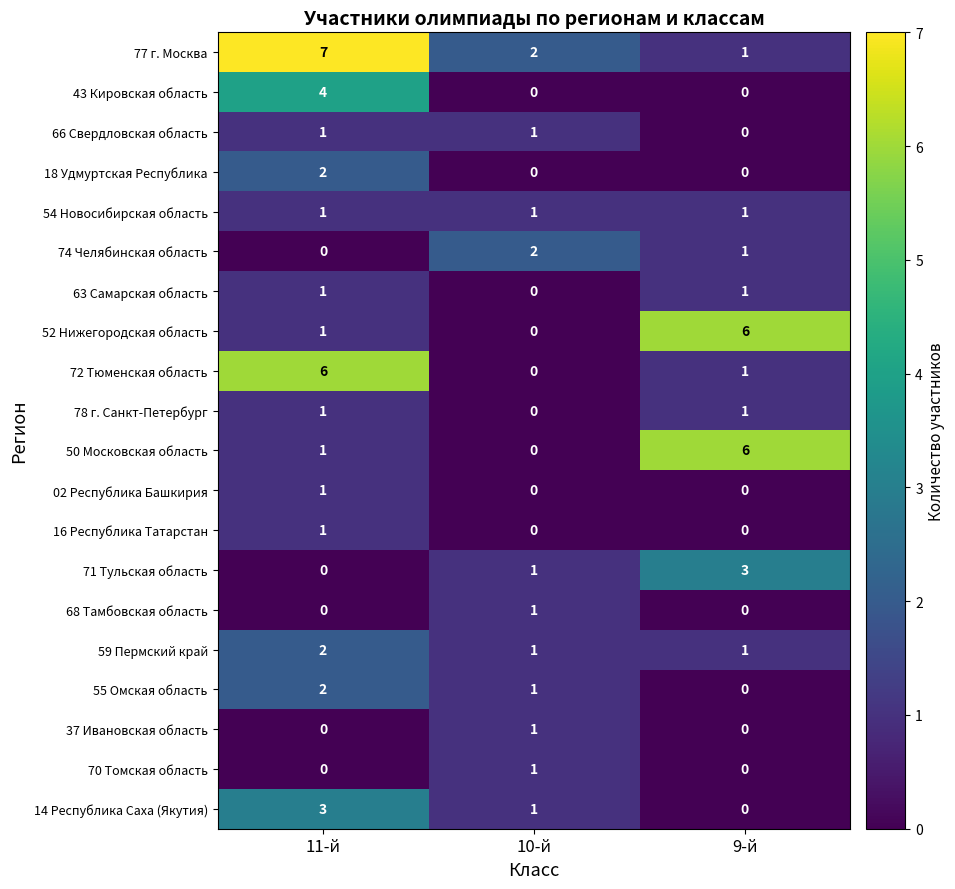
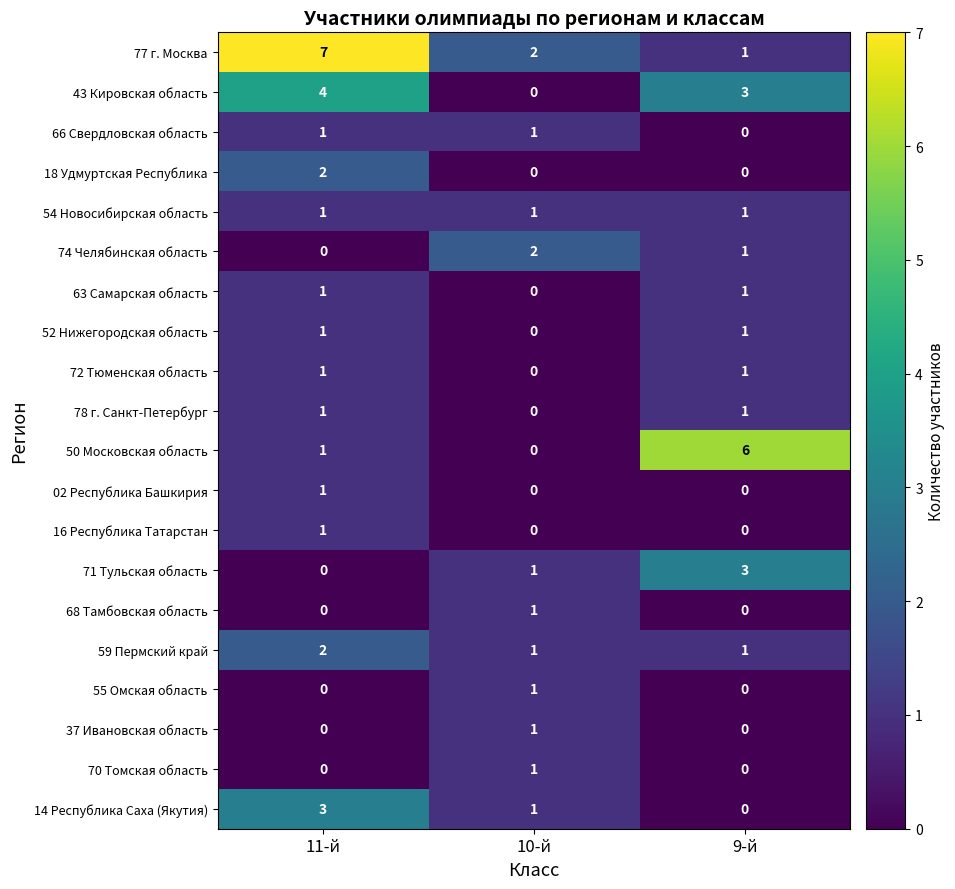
43 Кировская область, 9-й: 0 -> 3
52 Нижегородская область, 9-й: 6 -> 1
72 Тюменская область, 11-й: 6 -> 1
55 Омская область, 11-й: 2 -> 0
